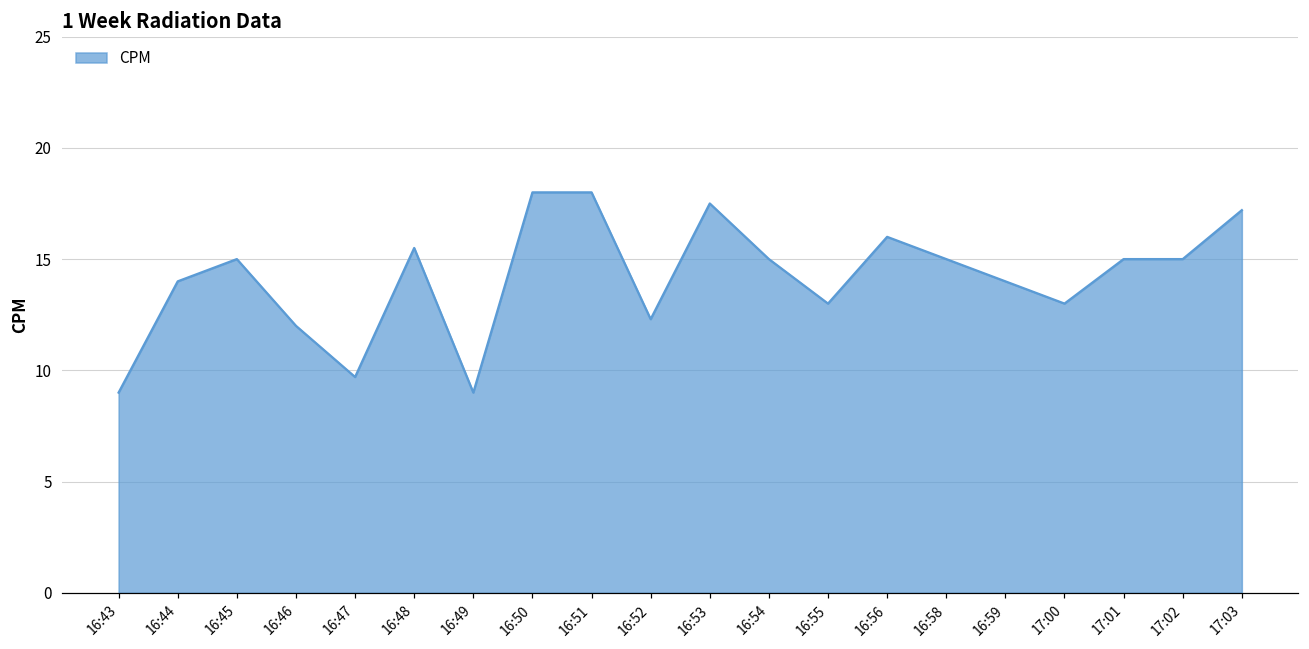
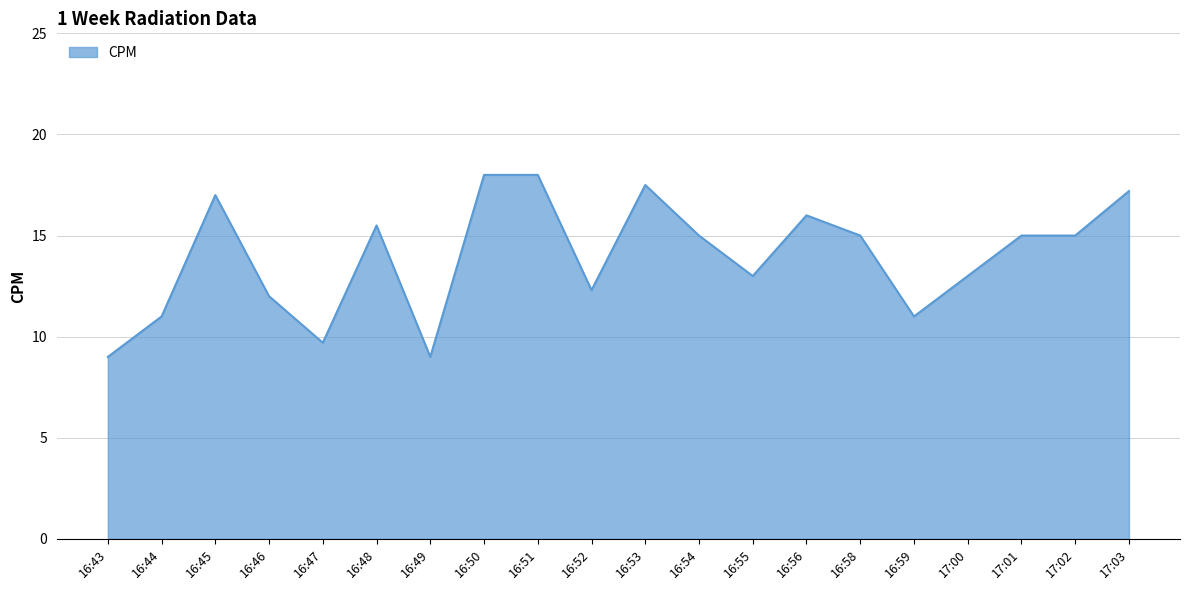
16:44: 14 -> 11
16:45: 15 -> 17
16:59: 14 -> 11
